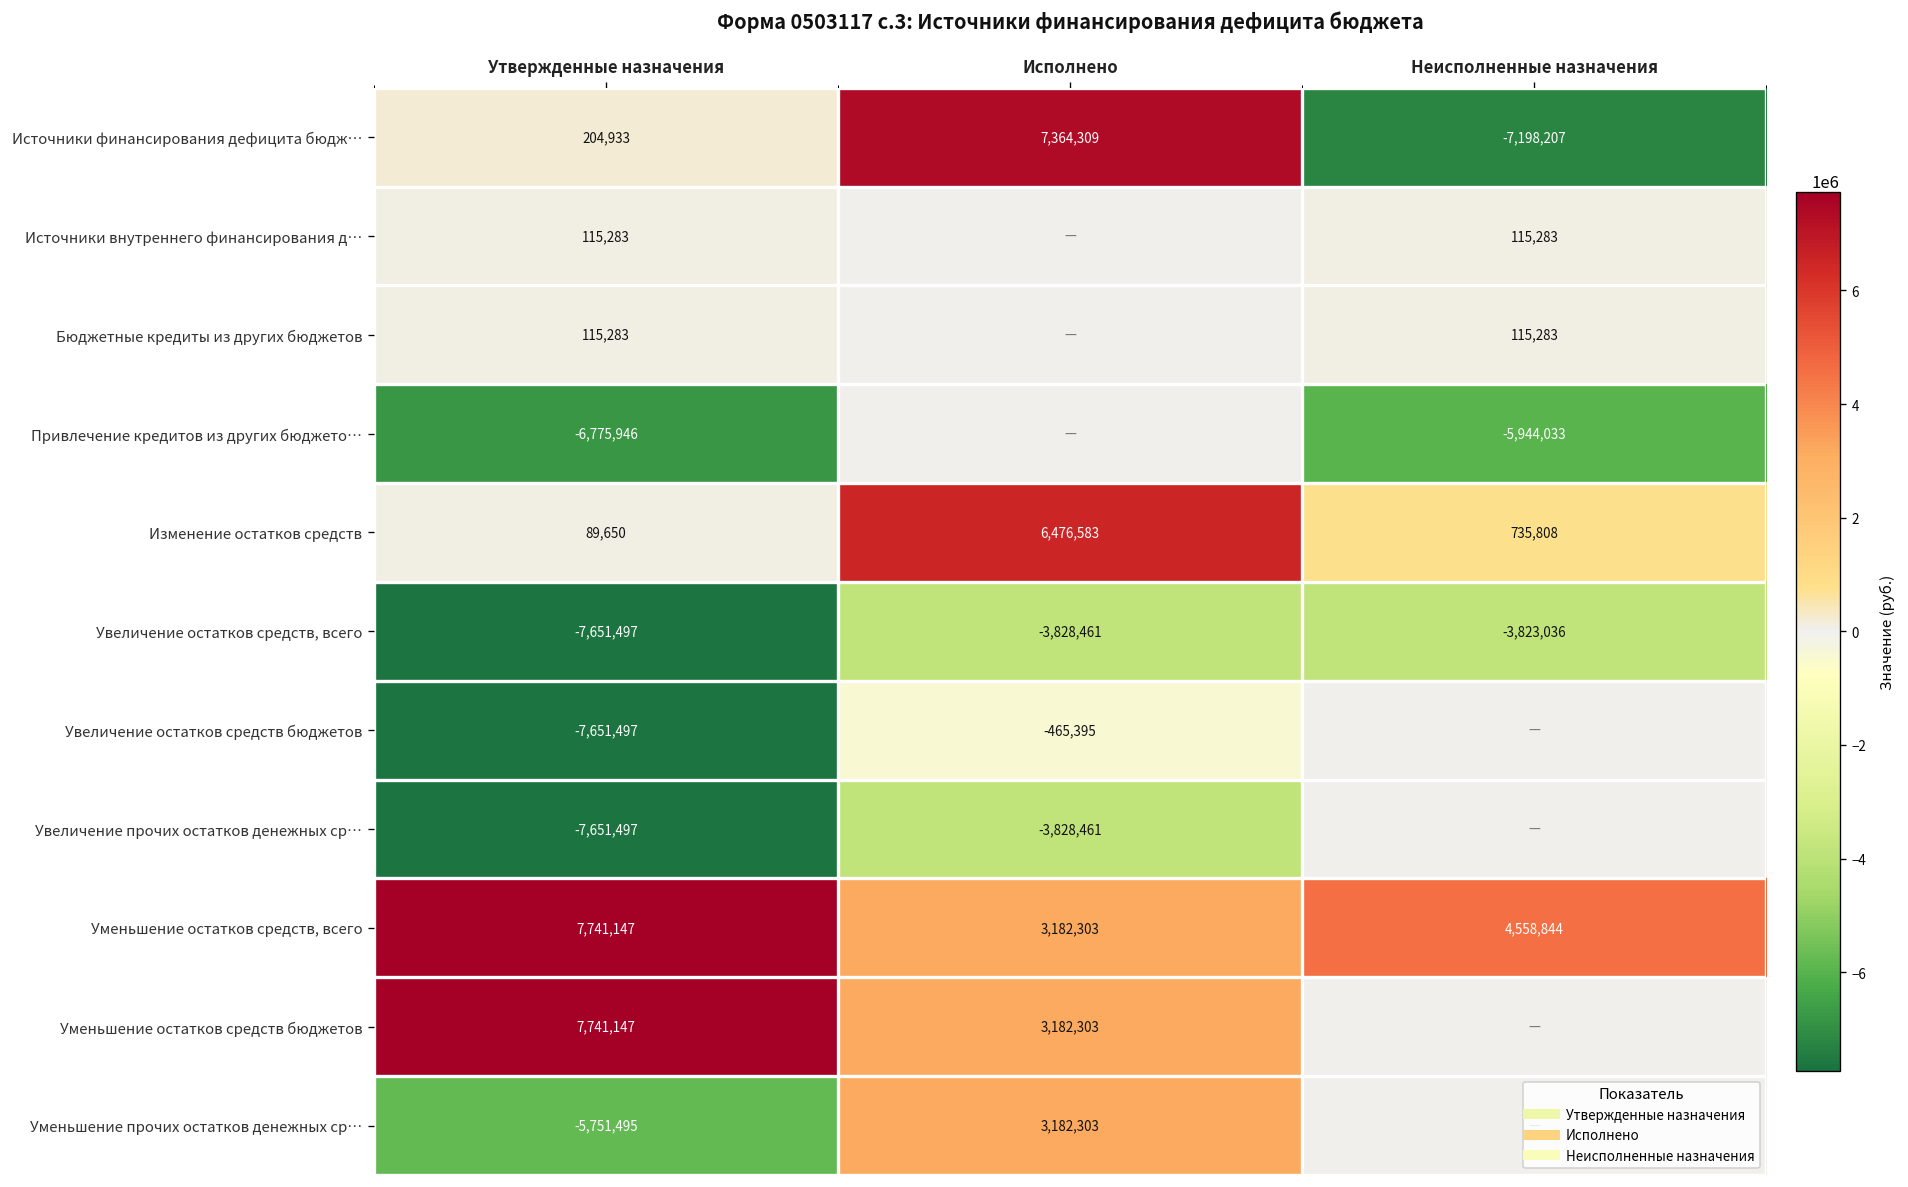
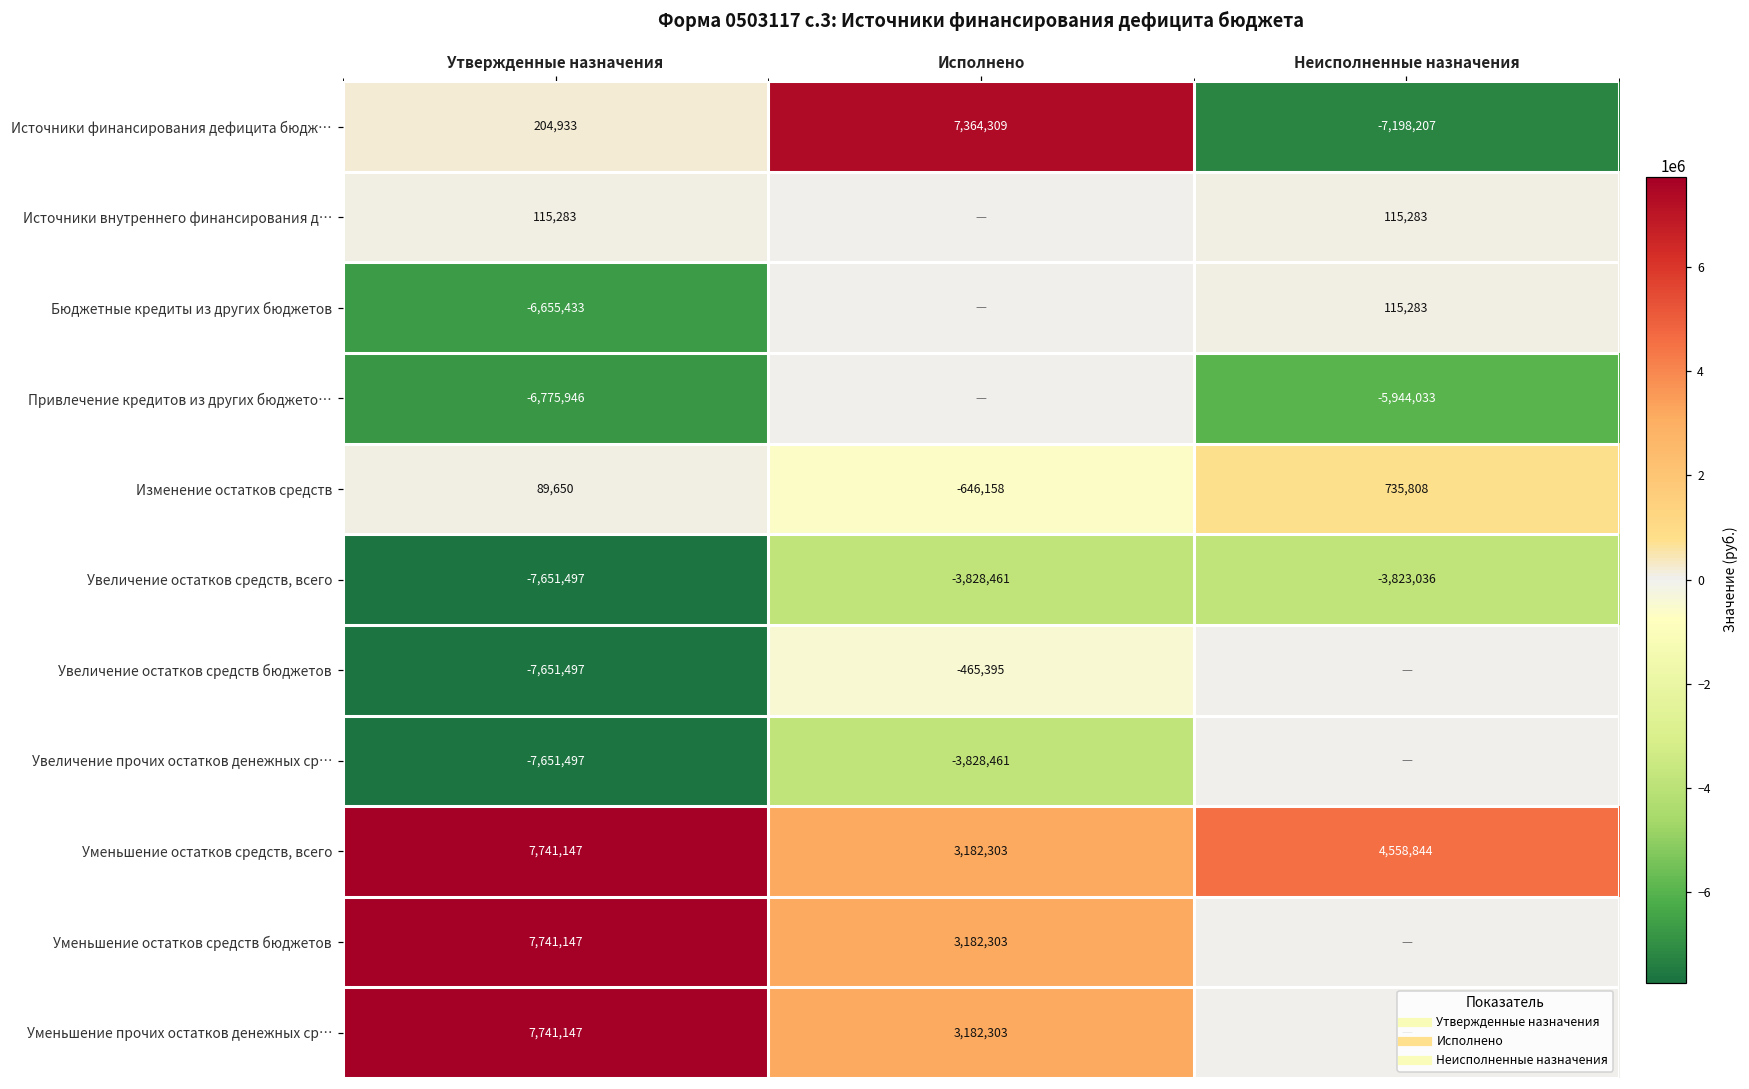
Бюджетные кредиты из других бюджетов, Утвержденные назначения: 115,283 -> -6,655,433
Изменение остатков средств, Исполнено: 6,476,583 -> -646,158
Уменьшение прочих остатков денежных ср…, Утвержденные назначения: -5,751,495 -> 7,741,147
